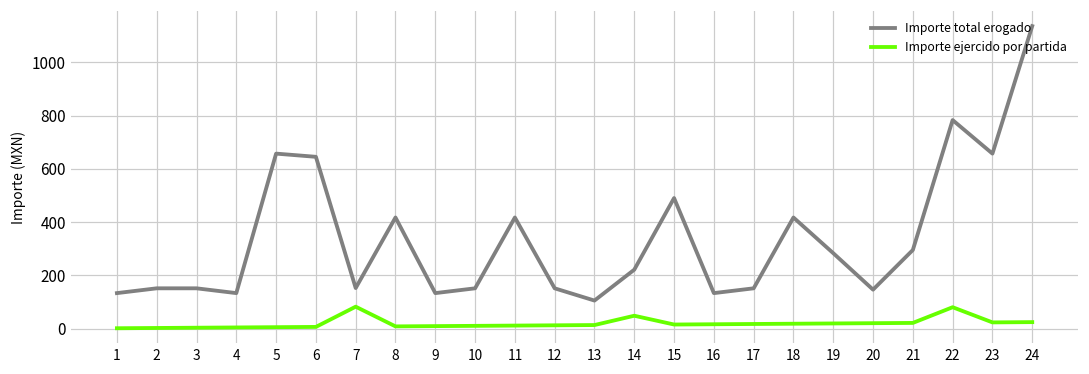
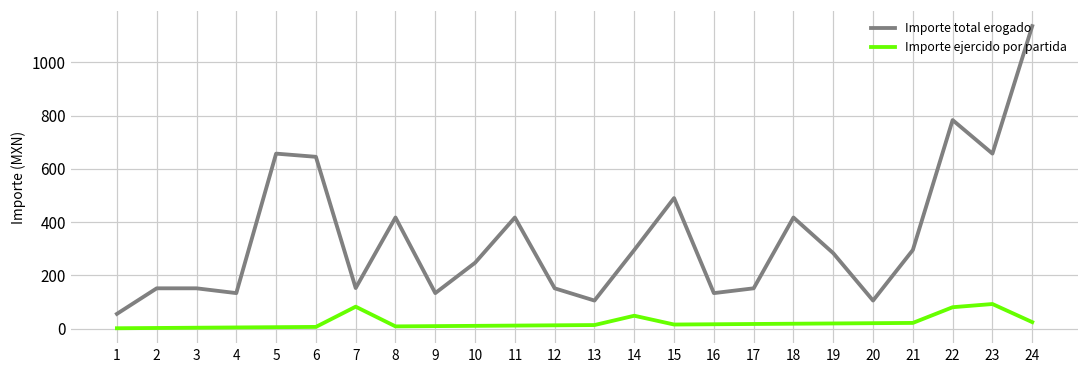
Importe total erogado, 1: 130 -> 60
Importe total erogado, 10: 150 -> 250
Importe total erogado, 14: 220 -> 300
Importe total erogado, 20: 150 -> 110
Importe ejercido por partida, 23: 20 -> 90
